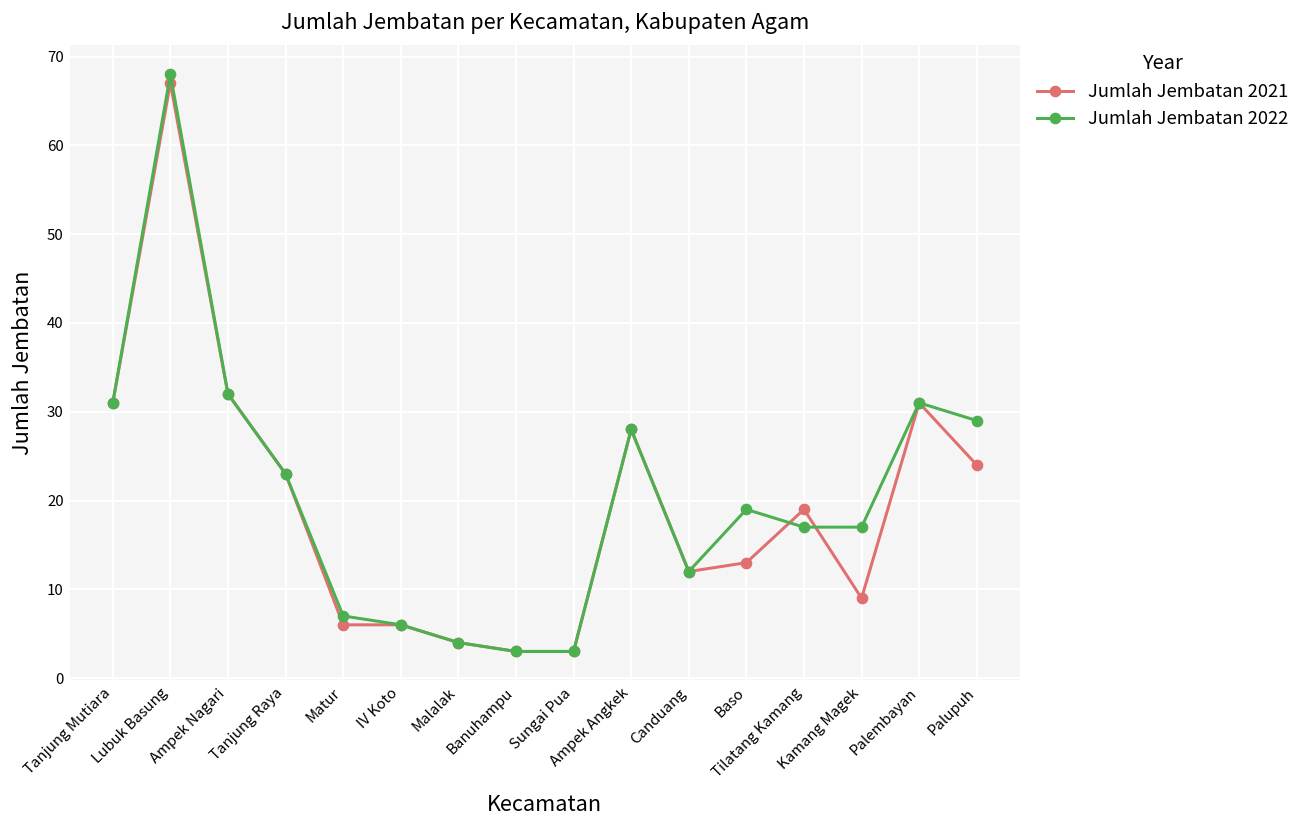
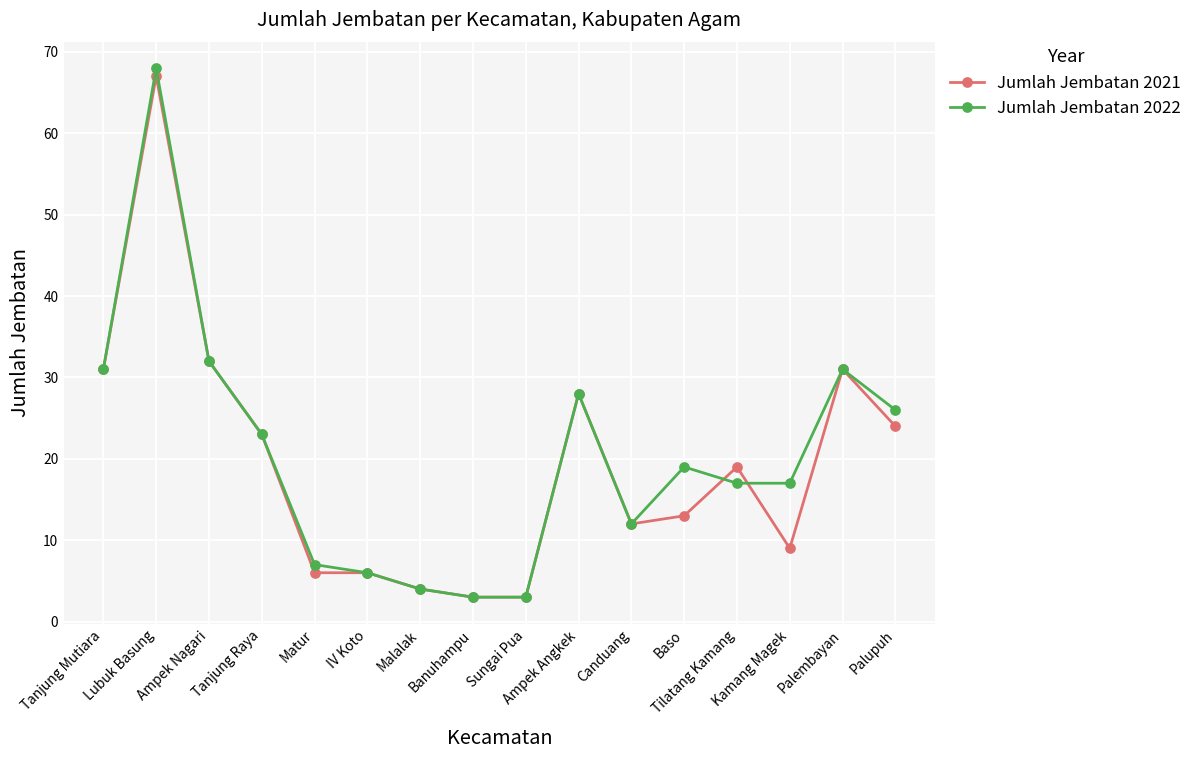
Jumlah Jembatan 2022, Palupuh: 29 -> 26
